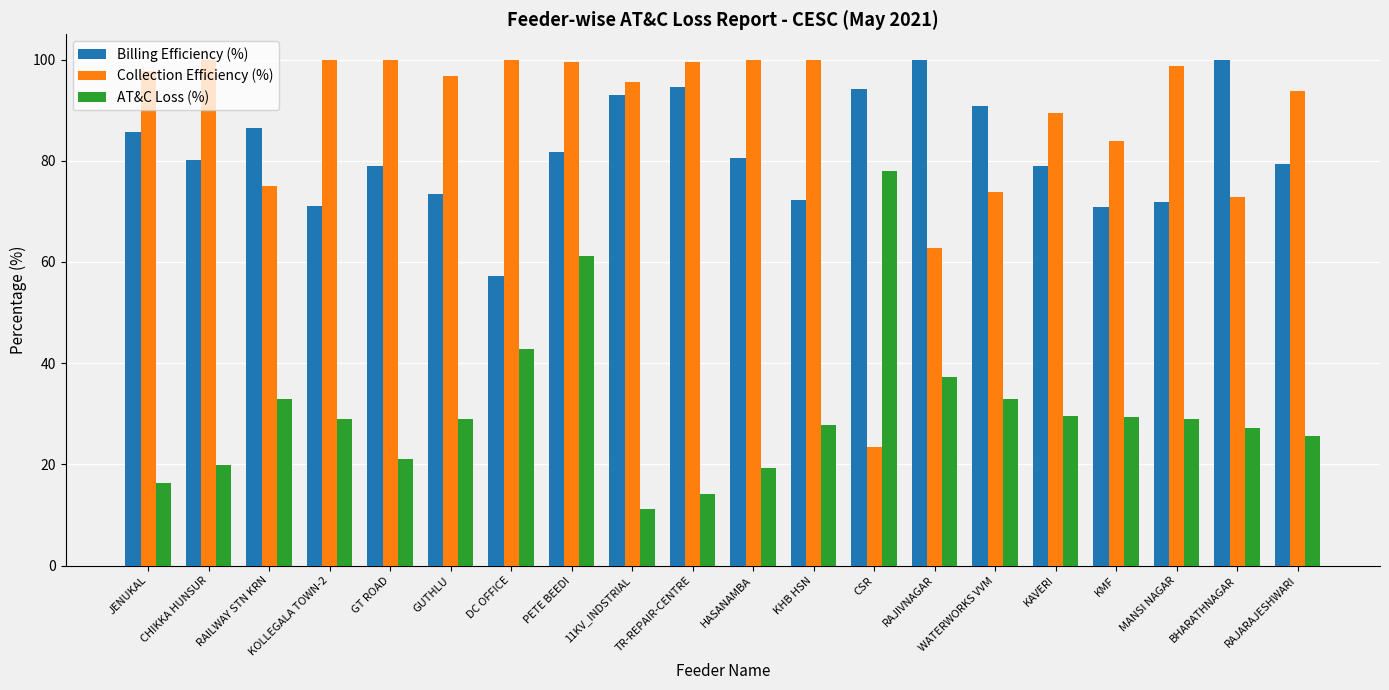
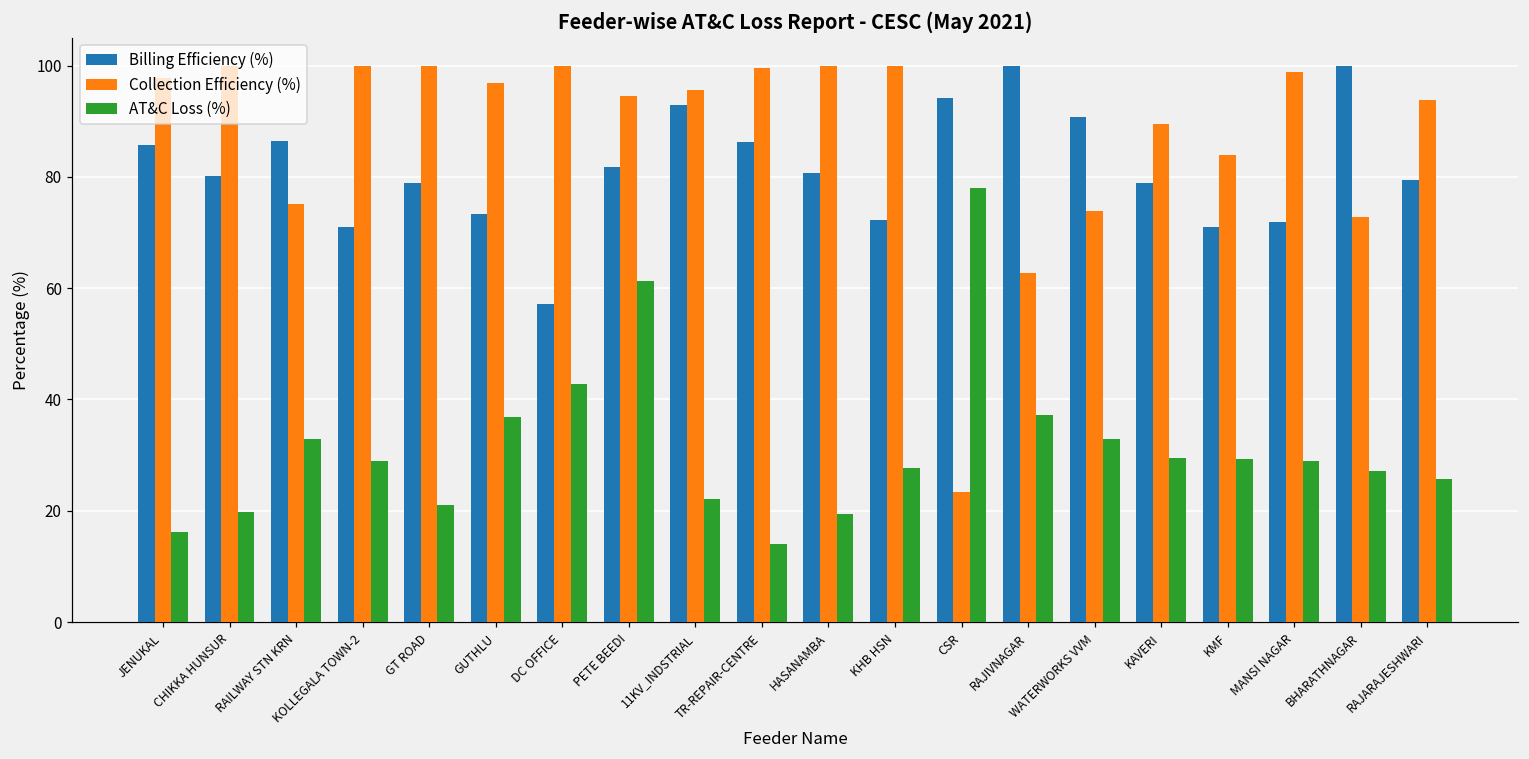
AT&C Loss (%), GUTHLU: 29 -> 37
Collection Efficiency (%), PETE BEEDI: 100 -> 95
AT&C Loss (%), 11KV_INDSTRIAL: 11 -> 22
Billing Efficiency (%), TR-REPAIR-CENTRE: 95 -> 86
